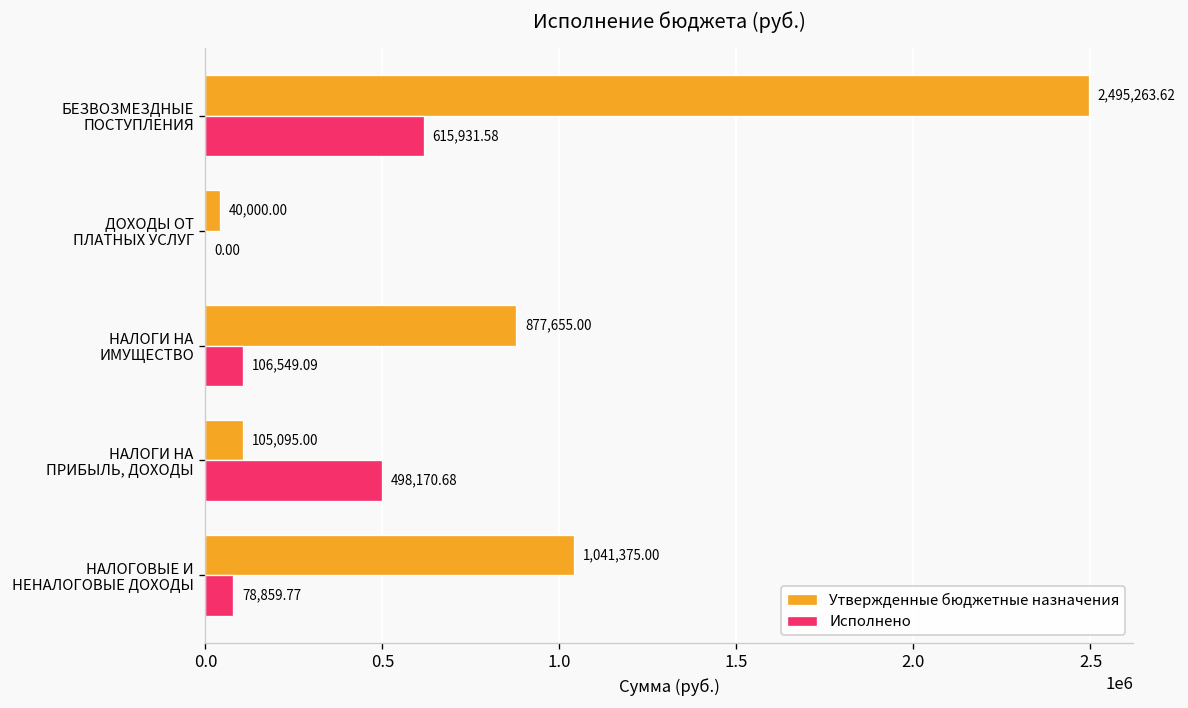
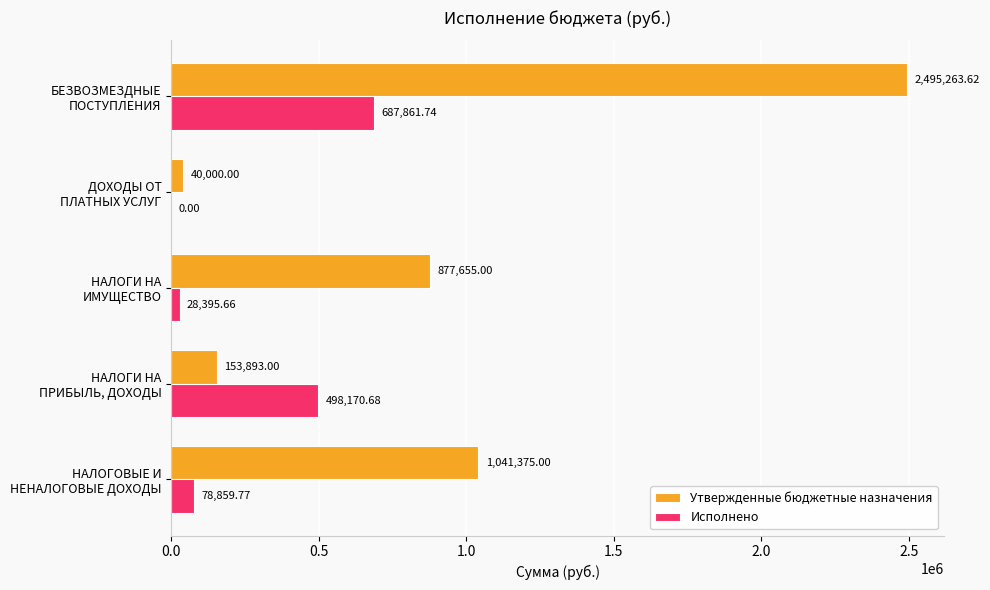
Исполнено, БЕЗВОЗМЕЗДНЫЕ ПОСТУПЛЕНИЯ: 615,931.58 -> 687,861.74
Исполнено, НАЛОГИ НА ИМУЩЕСТВО: 106,549.09 -> 28,395.66
Утвержденные бюджетные назначения, НАЛОГИ НА ПРИБЫЛЬ, ДОХОДЫ: 105,095.00 -> 153,893.00
